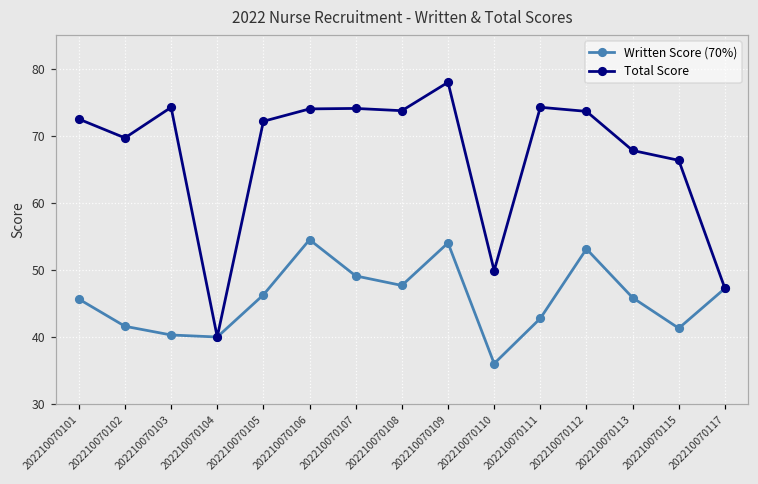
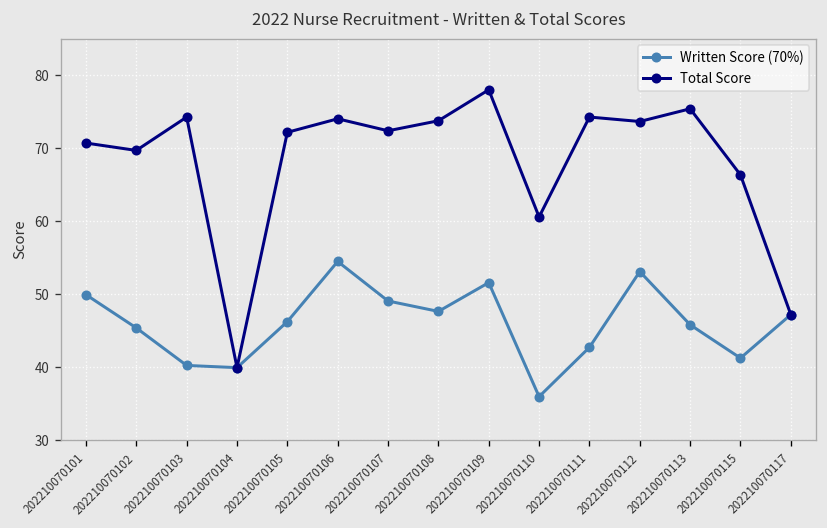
Written Score (70%), 202210070101: 46 -> 50
Total Score, 202210070101: 72 -> 71
Written Score (70%), 202210070102: 42 -> 45
Total Score, 202210070107: 74 -> 72
Written Score (70%), 202210070109: 54 -> 52
Total Score, 202210070110: 50 -> 61
Total Score, 202210070113: 68 -> 75
